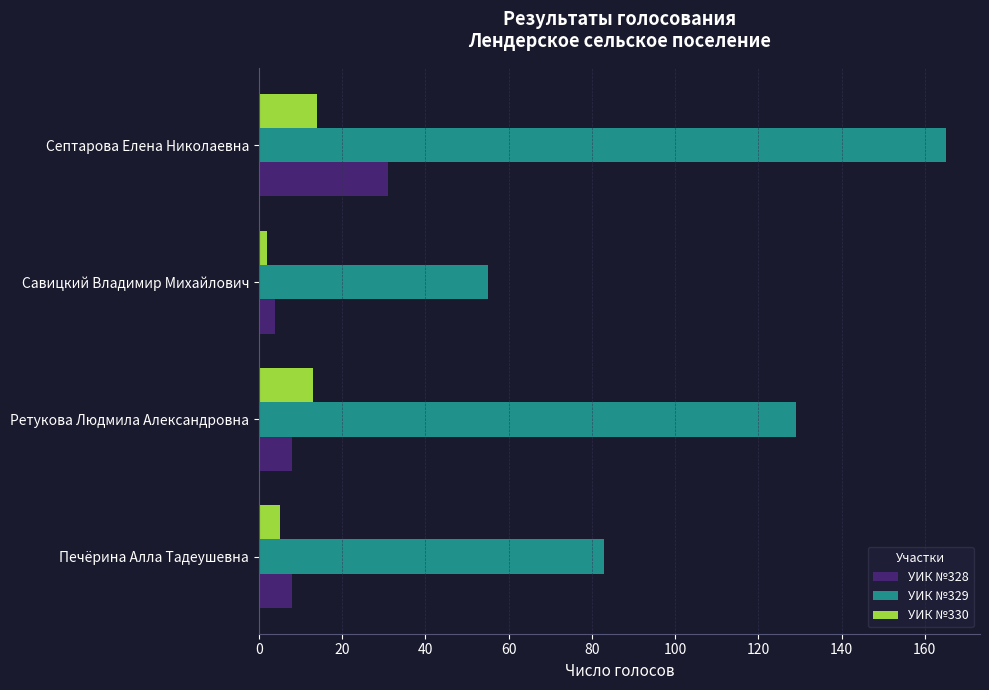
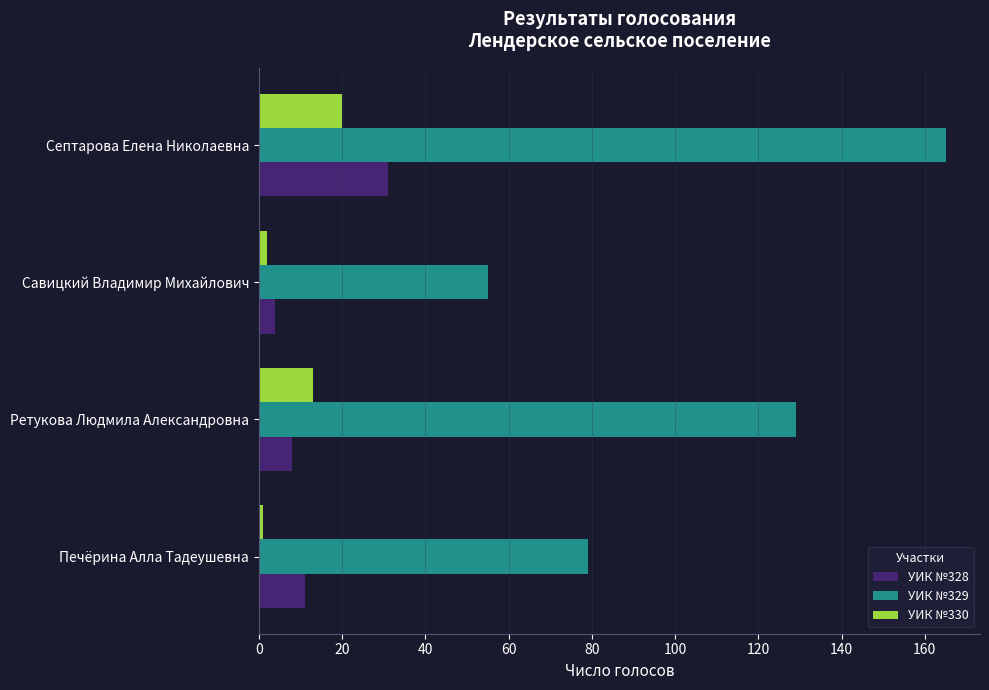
УИК №330, Септарова Елена Николаевна: 14 -> 20
УИК №330, Печёрина Алла Тадеушевна: 5 -> 1
УИК №329, Печёрина Алла Тадеушевна: 83 -> 79
УИК №328, Печёрина Алла Тадеушевна: 8 -> 11
